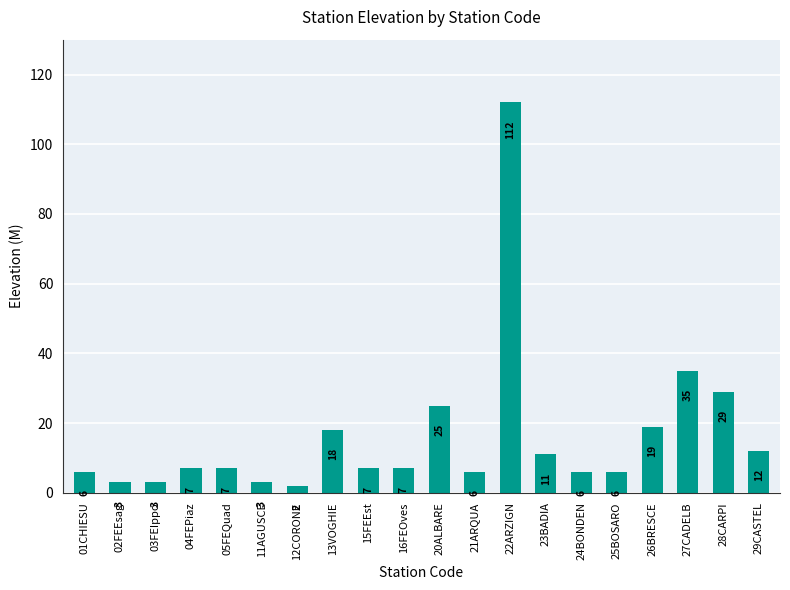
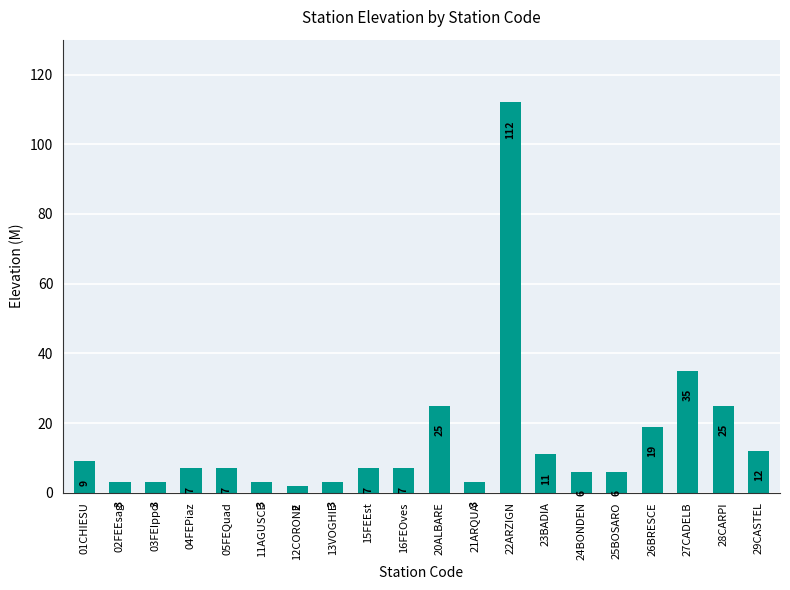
01CHIESU: 6 -> 9
13VOGHIE: 18 -> 3
21ARQUA: 6 -> 3
28CARPI: 29 -> 25
